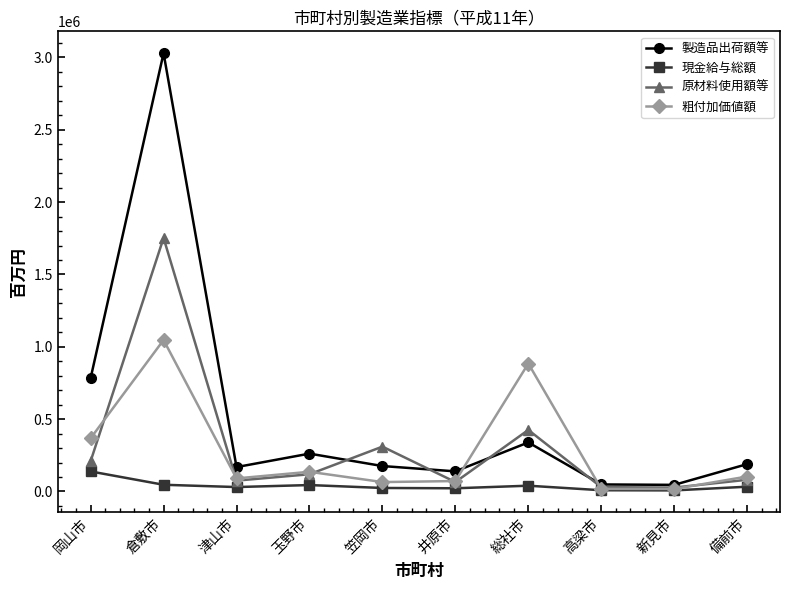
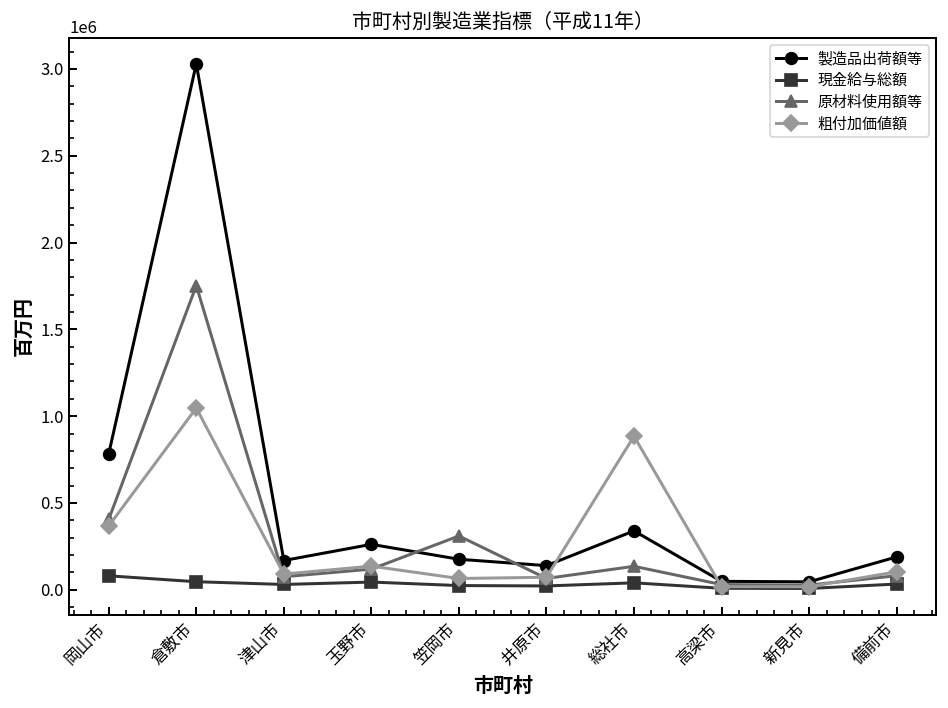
現金給与総額, 岡山市: 140000 -> 80000
原材料使用額等, 岡山市: 210000 -> 410000
原材料使用額等, 総社市: 430000 -> 140000
